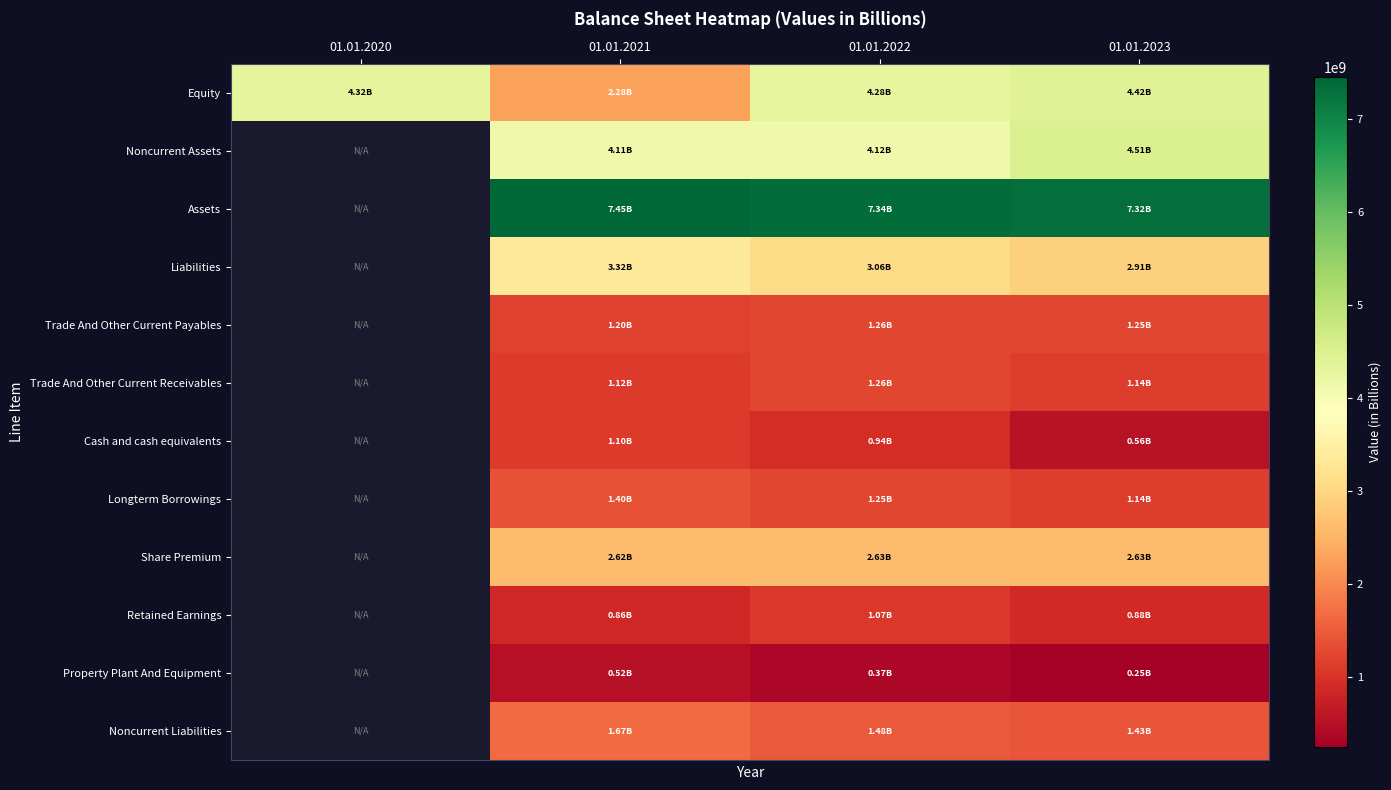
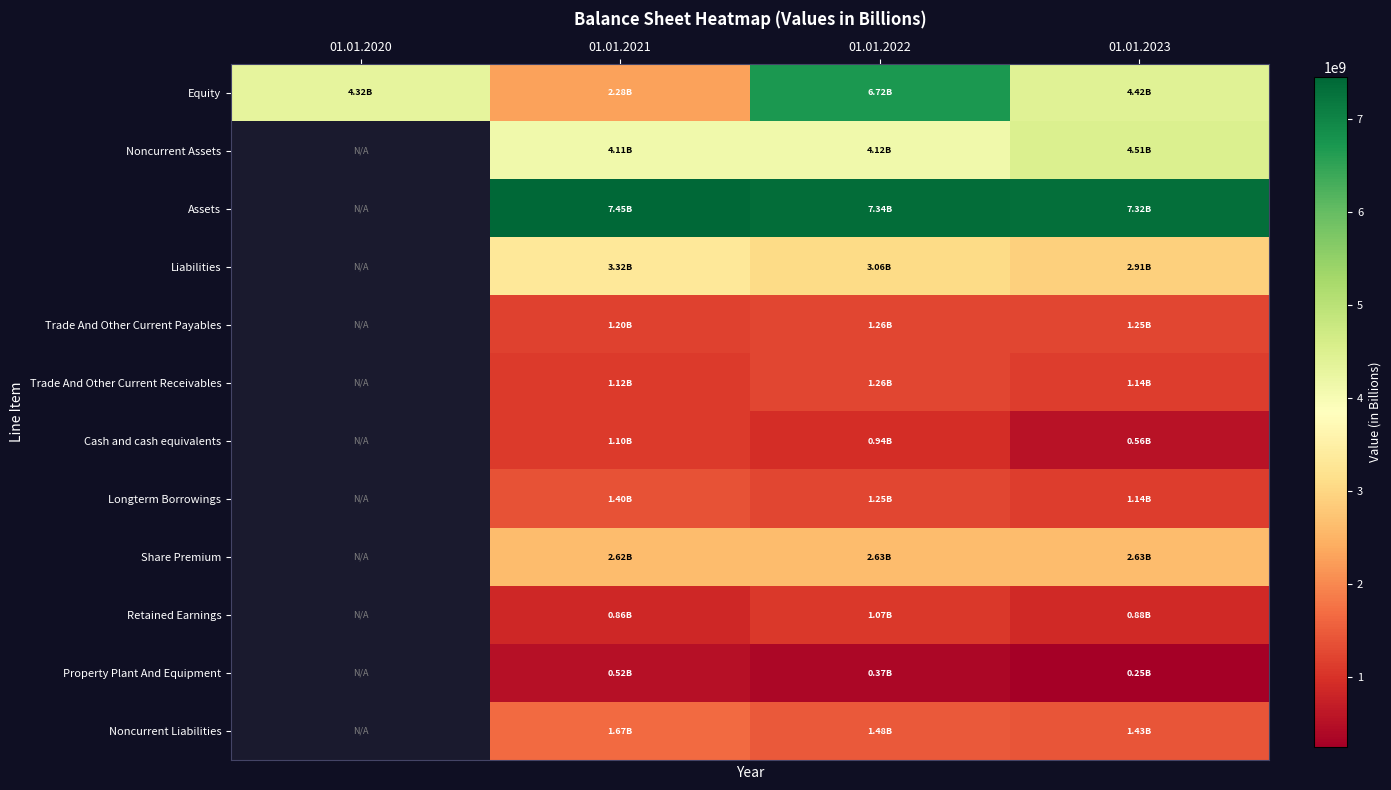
Equity, 01.01.2022: 4.28B -> 6.72B
